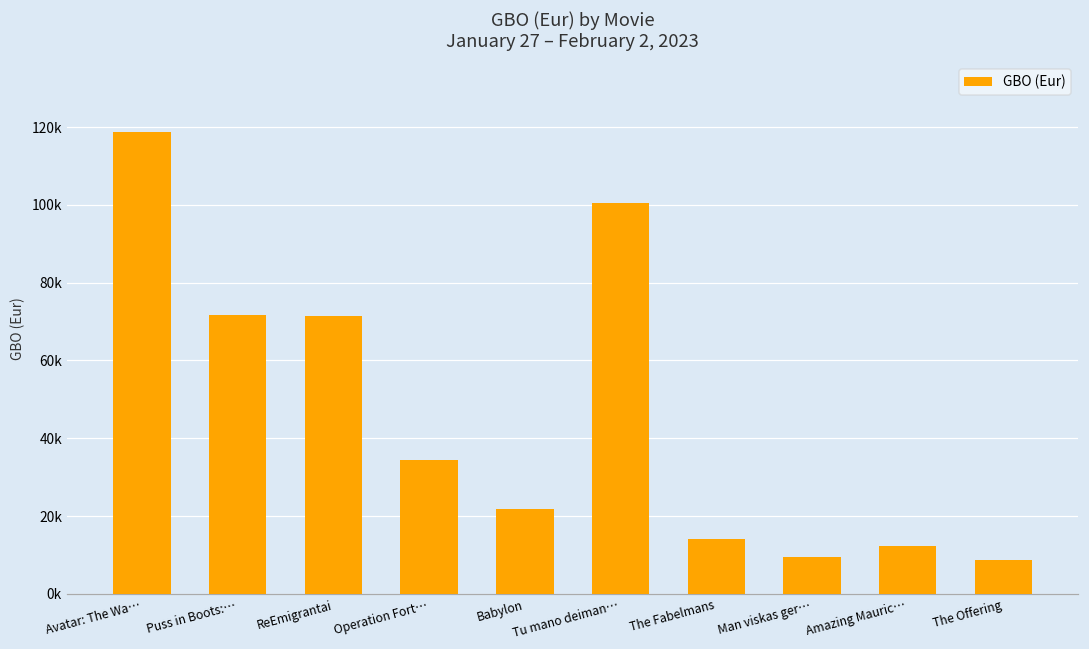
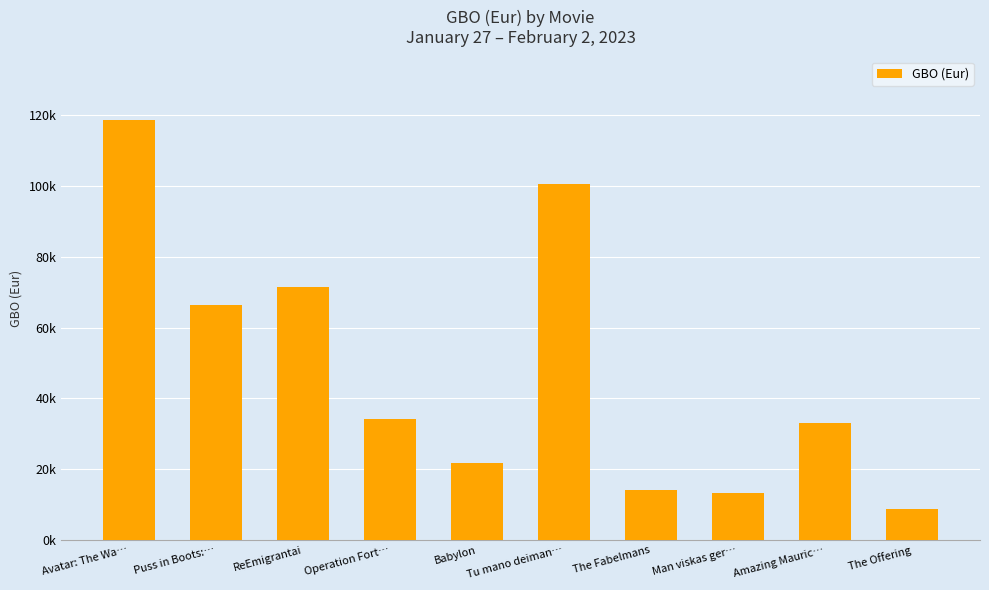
Puss in Boots:…: 72000 -> 67000
Man viskas ger…: 10000 -> 13000
Amazing Mauric…: 12000 -> 33000
